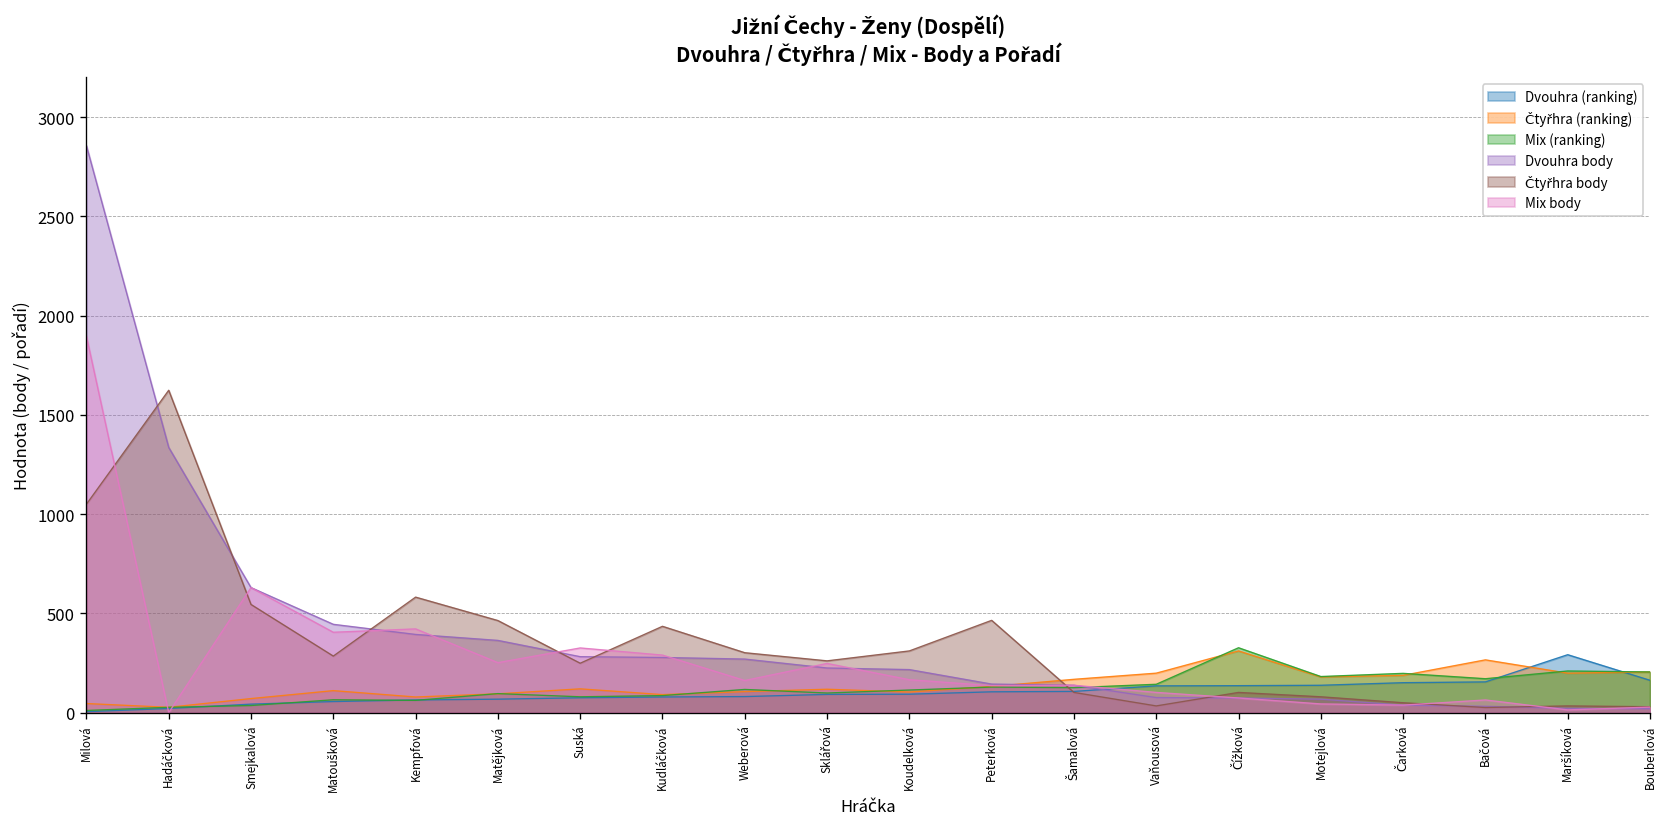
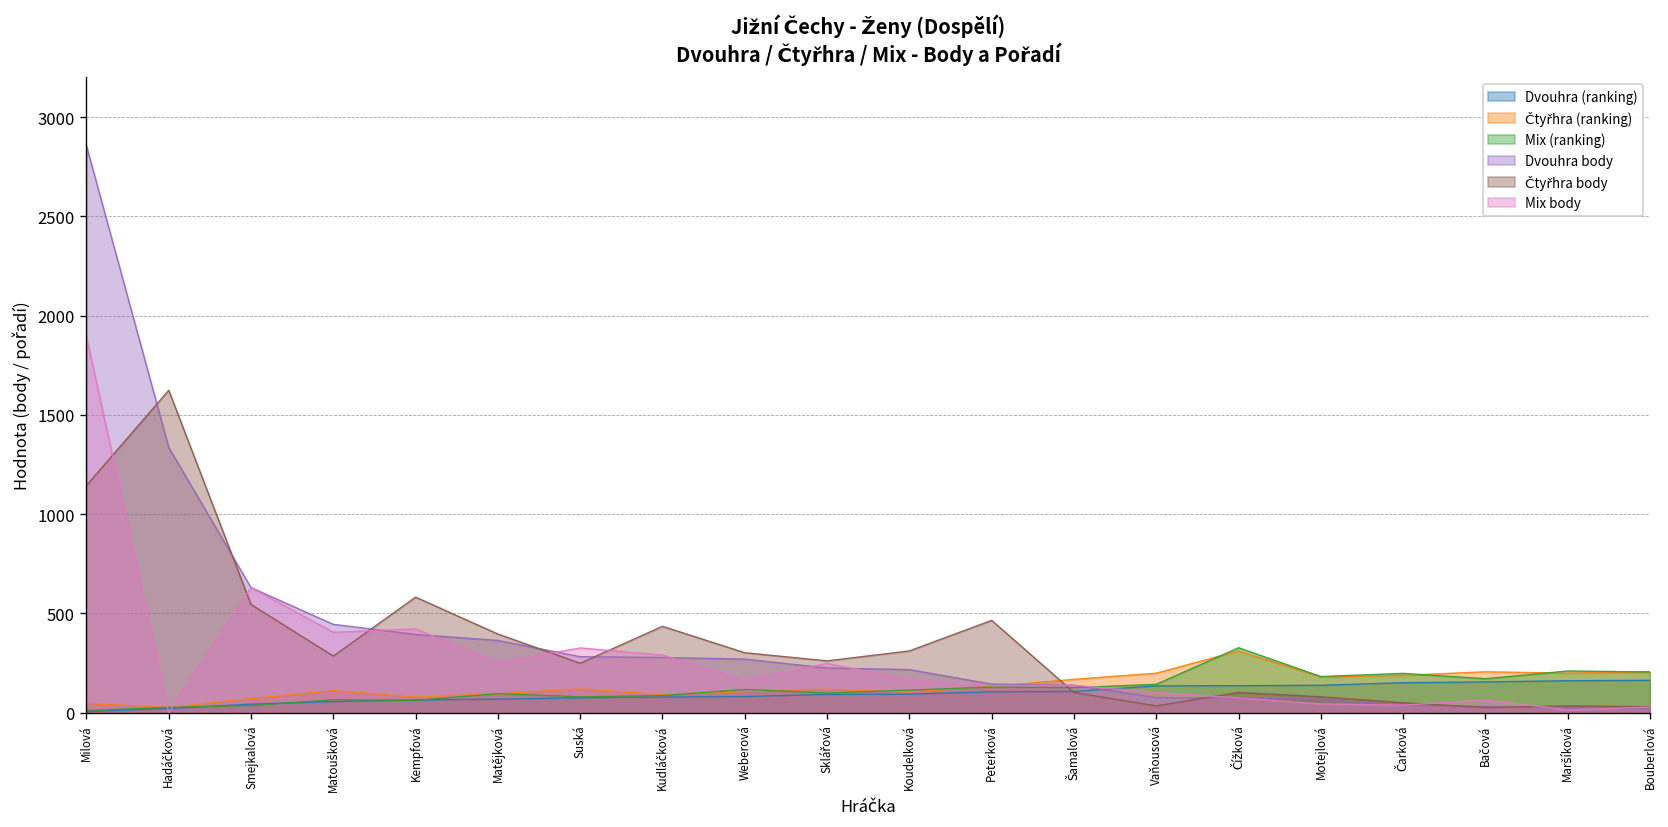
Čtyřhra body, Milová: 1050 -> 1140
Čtyřhra body, Matějková: 460 -> 400
Čtyřhra (ranking), Bačová: 270 -> 210
Dvouhra (ranking), Maršíková: 290 -> 160
